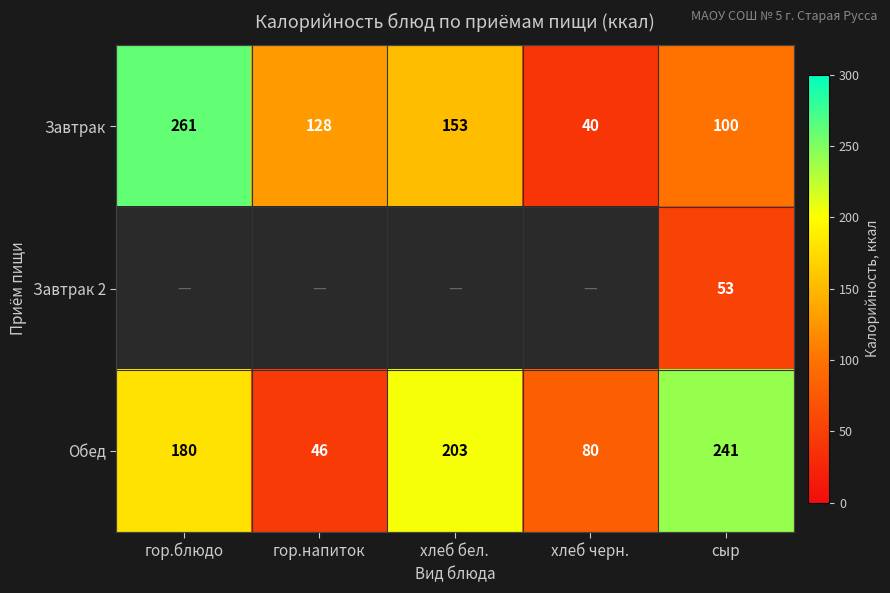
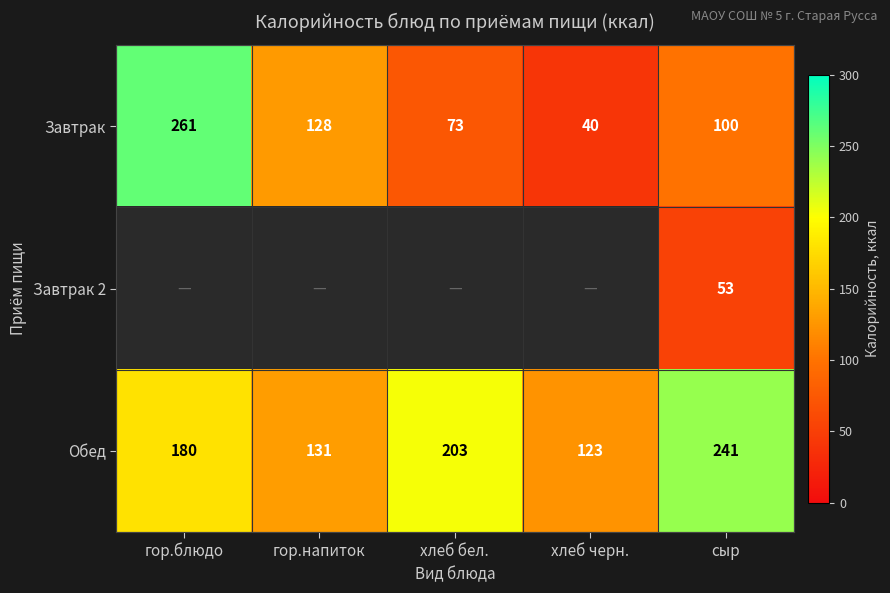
Завтрак, хлеб бел.: 153 -> 73
Обед, гор.напиток: 46 -> 131
Обед, хлеб черн.: 80 -> 123
